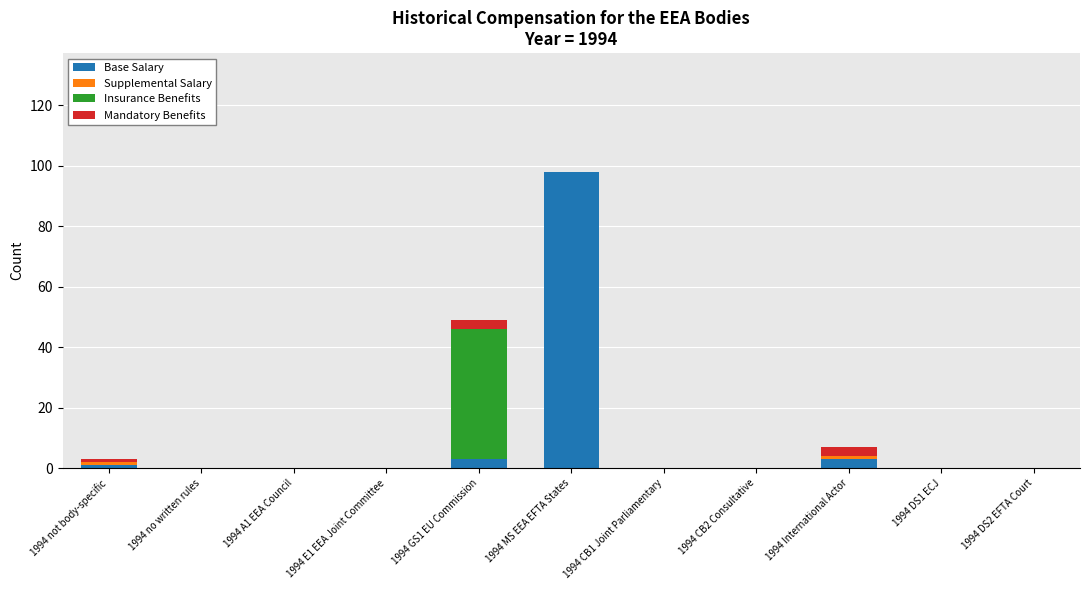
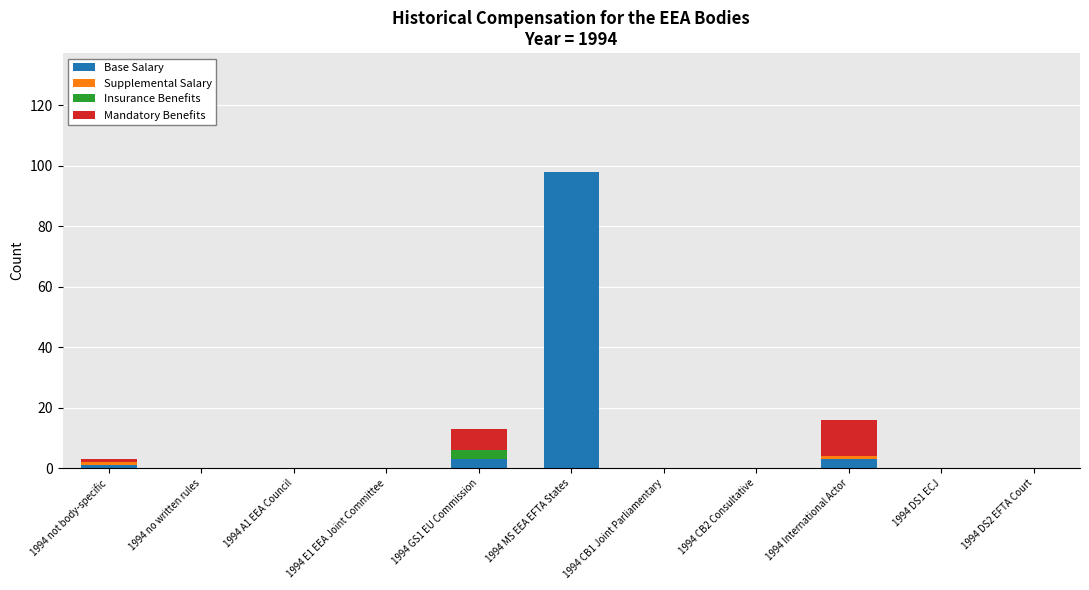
Insurance Benefits, 1994 GS1 EU Commission: 43 -> 3
Mandatory Benefits, 1994 GS1 EU Commission: 3 -> 7
Mandatory Benefits, 1994 International Actor: 3 -> 12
